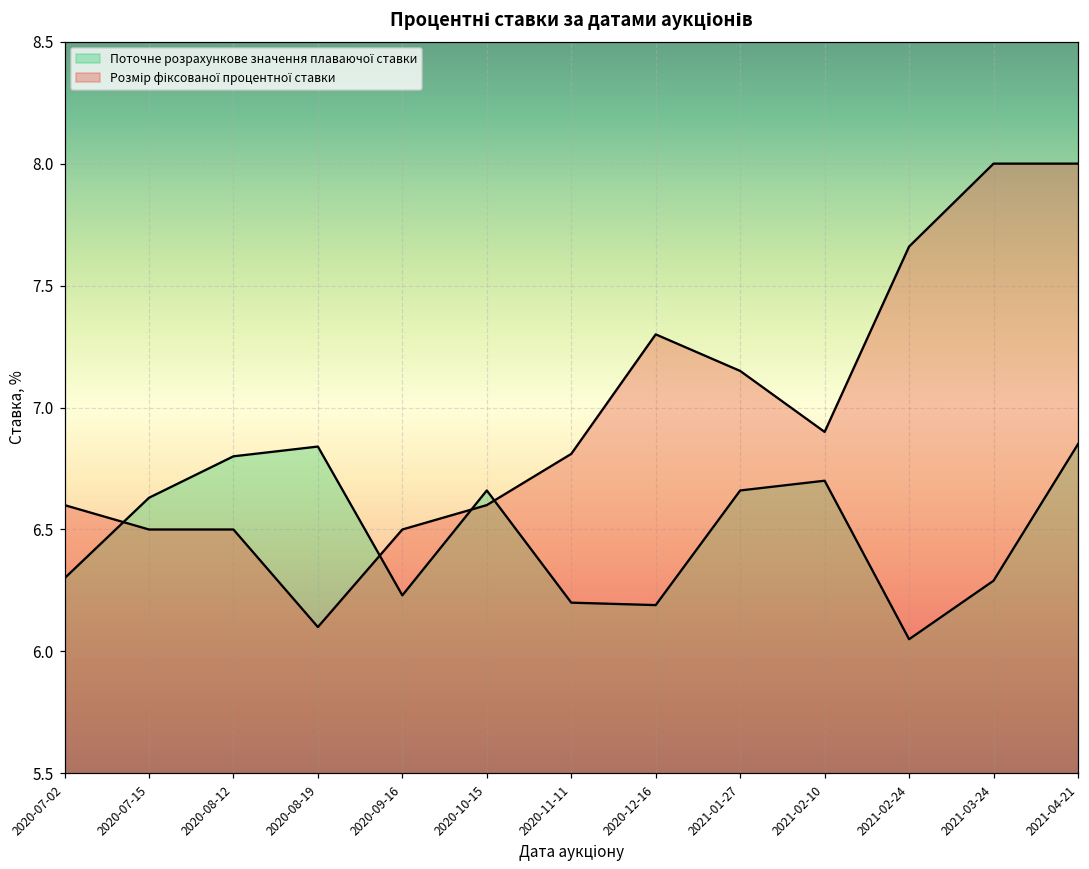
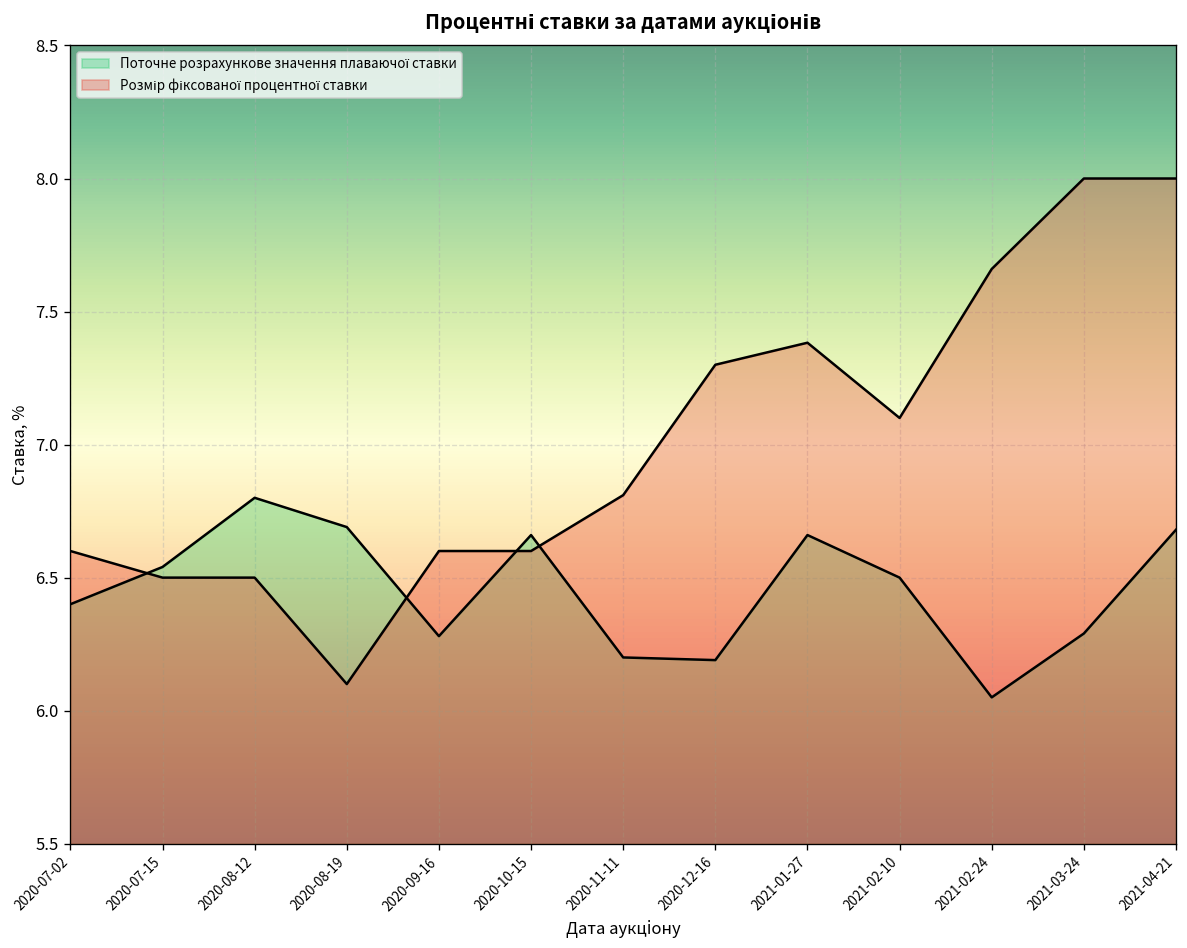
Поточне розрахункове значення плаваючої ставки, 2020-07-02: 6.3 -> 6.4
Поточне розрахункове значення плаваючої ставки, 2020-07-15: 6.63 -> 6.54
Поточне розрахункове значення плаваючої ставки, 2020-08-19: 6.84 -> 6.69
Поточне розрахункове значення плаваючої ставки, 2020-09-16: 6.23 -> 6.28
Розмір фіксованої процентної ставки, 2020-09-16: 6.5 -> 6.6
Розмір фіксованої процентної ставки, 2021-01-27: 7.15 -> 7.38
Поточне розрахункове значення плаваючої ставки, 2021-02-10: 6.7 -> 6.5
Розмір фіксованої процентної ставки, 2021-02-10: 6.9 -> 7.1
Поточне розрахункове значення плаваючої ставки, 2021-04-21: 6.85 -> 6.68
